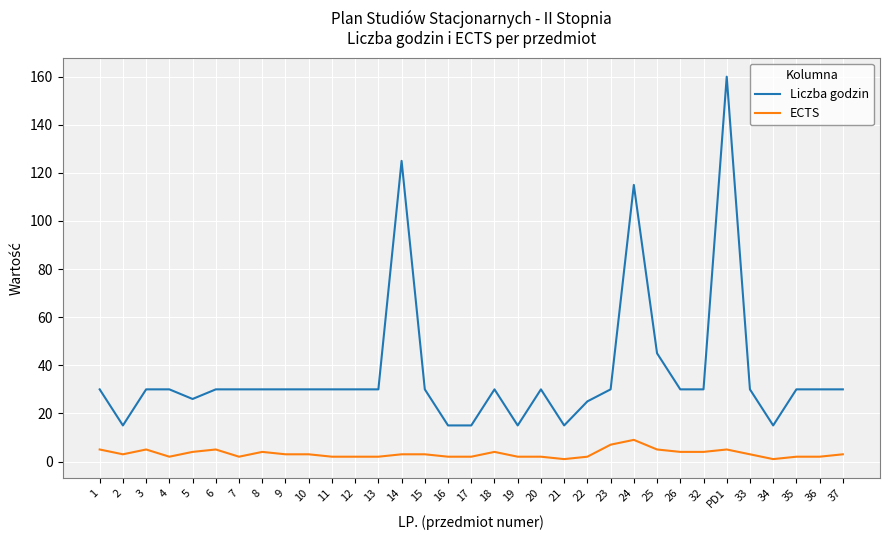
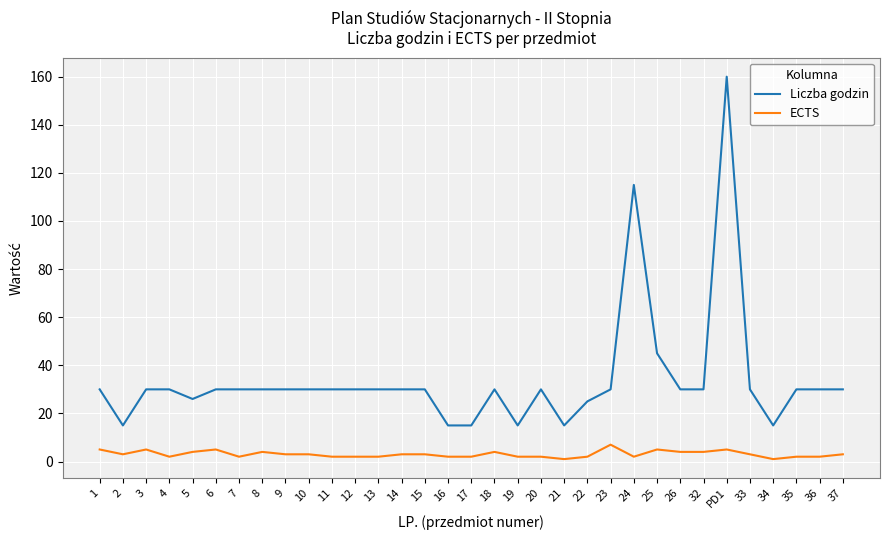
Liczba godzin, 14: 125 -> 30
ECTS, 24: 9 -> 2
